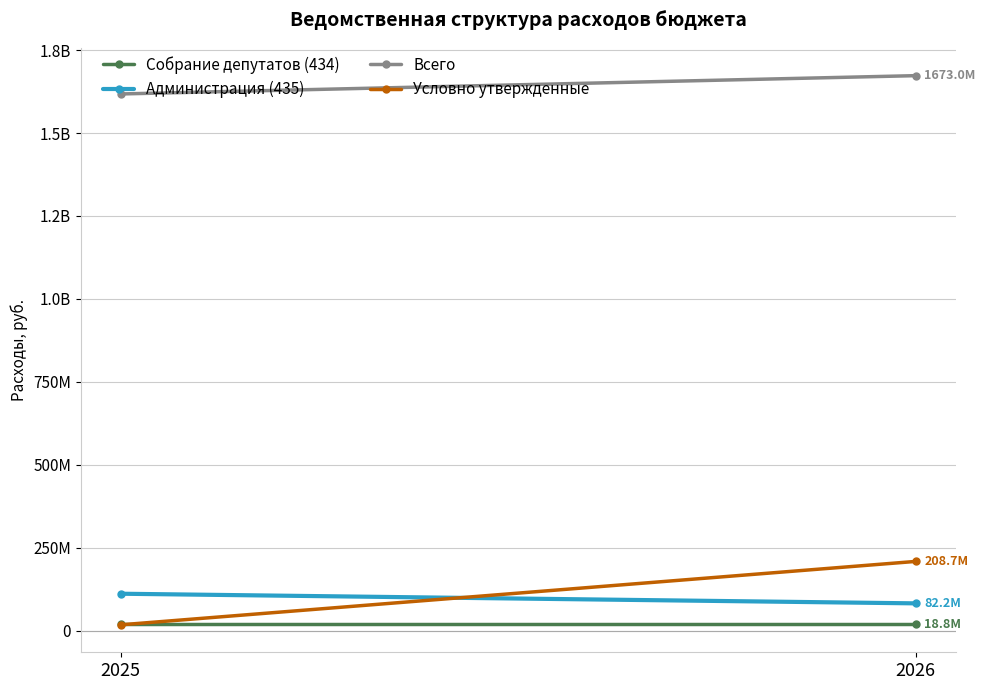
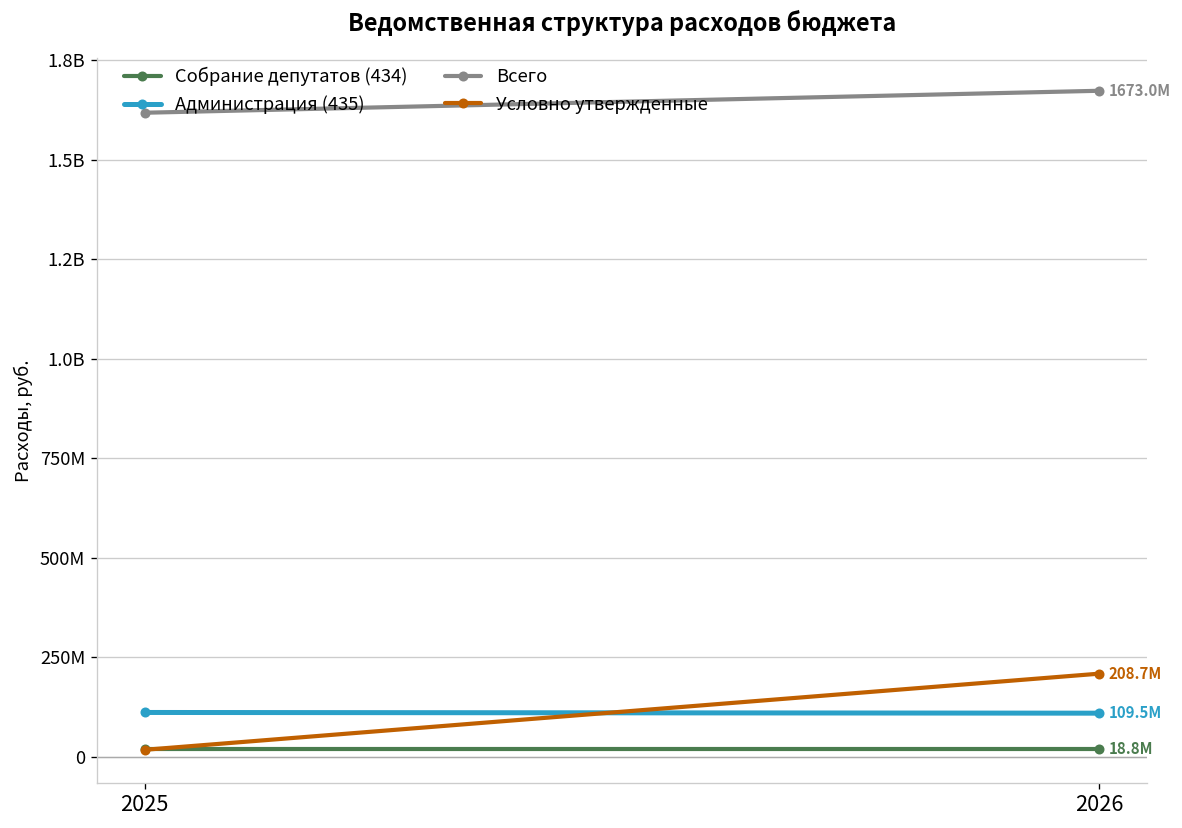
Администрация (435), 2026: 82.2M -> 109.5M
